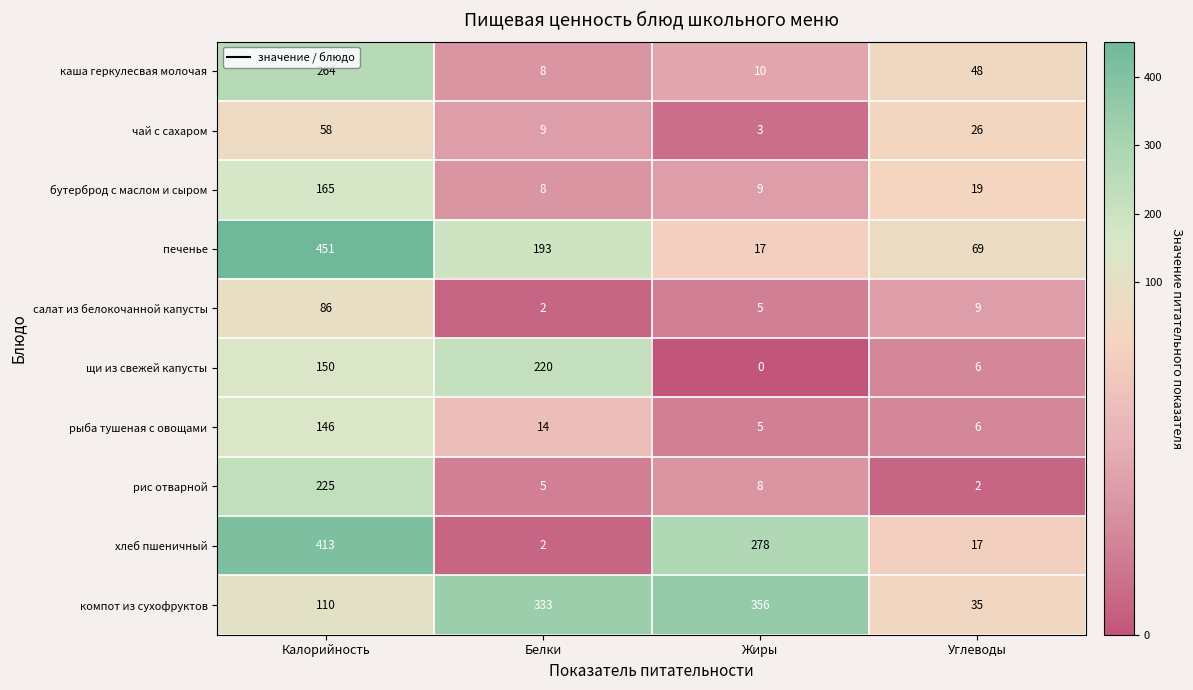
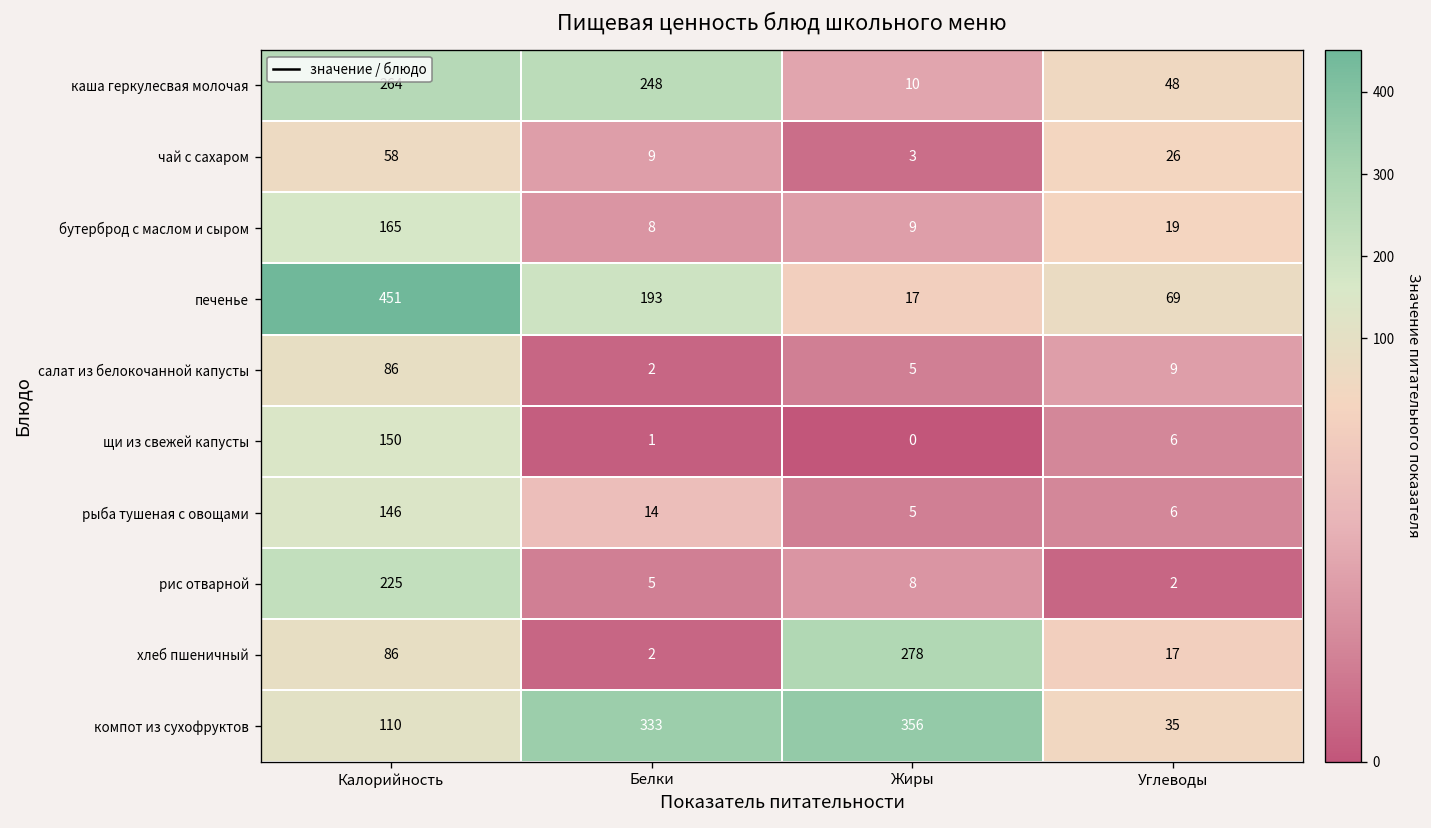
каша геркулесвая молочая, Белки: 8 -> 248
щи из свежей капусты, Белки: 220 -> 1
хлеб пшеничный, Калорийность: 413 -> 86
